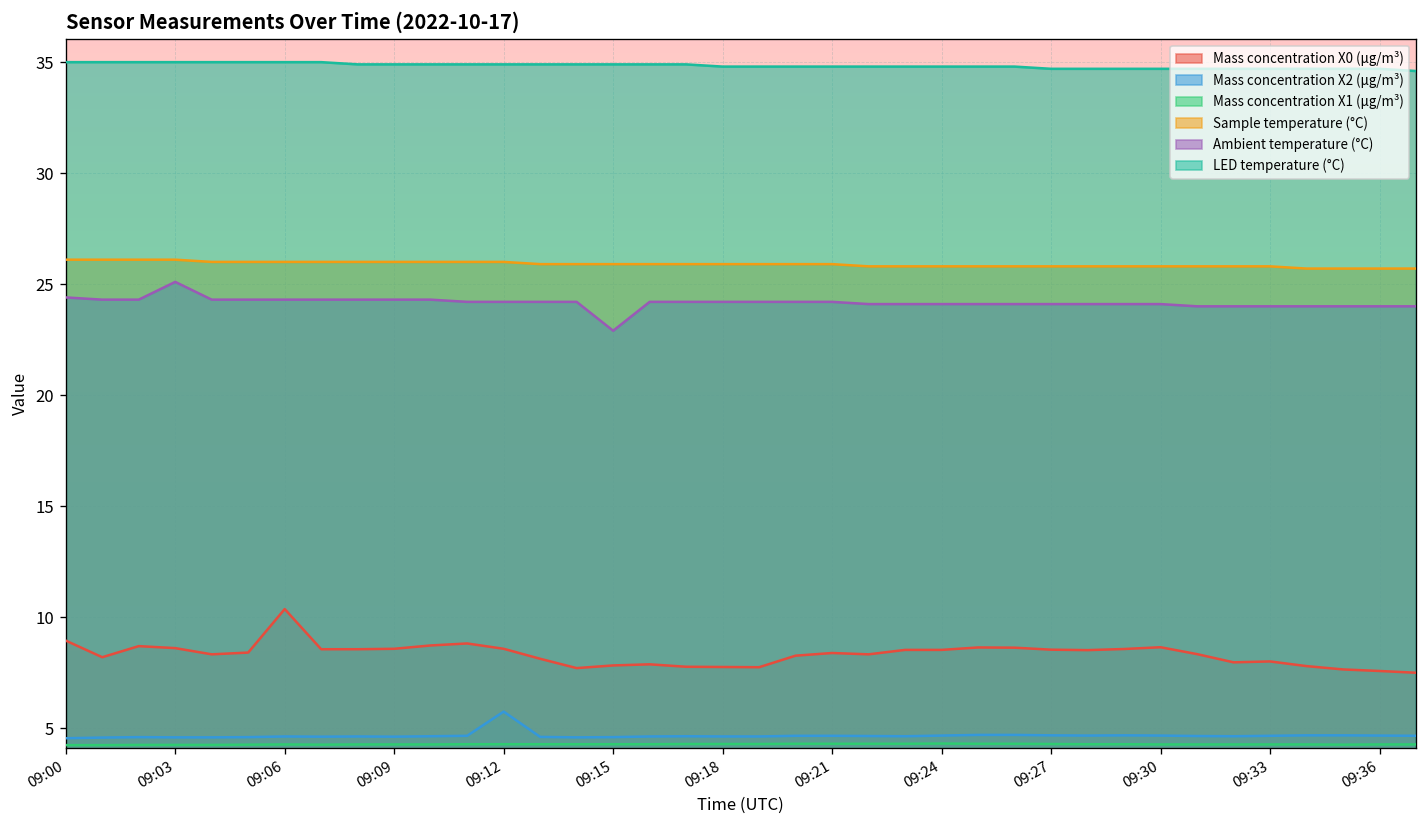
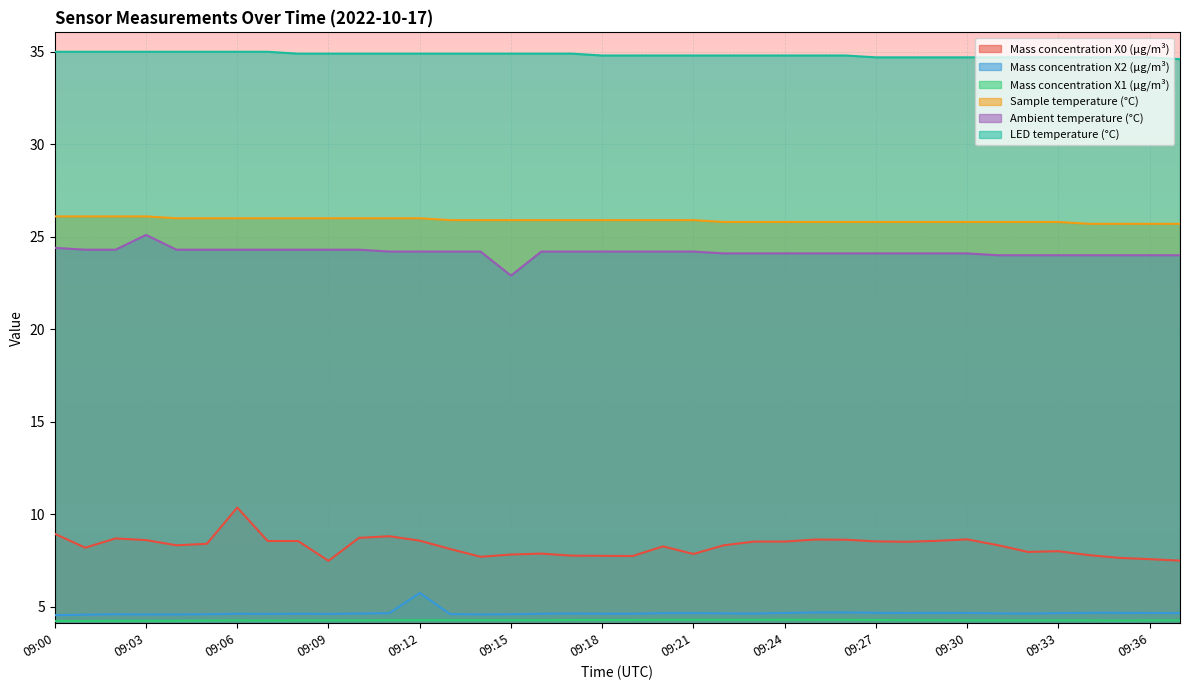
Mass concentration X0 (μg/m³), 09:09: 8.6 -> 7.5
Mass concentration X0 (μg/m³), 09:21: 8.4 -> 7.9
